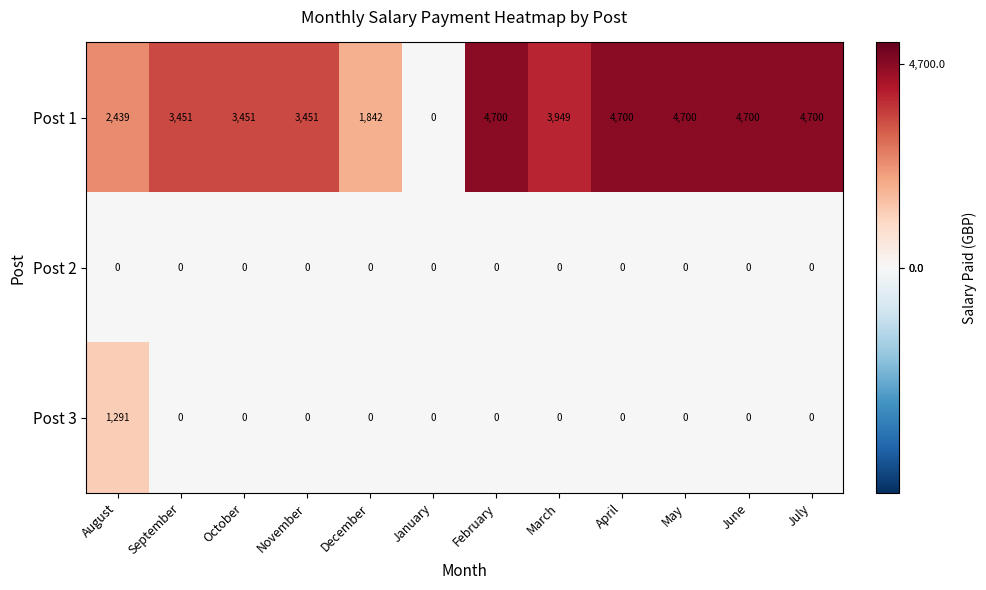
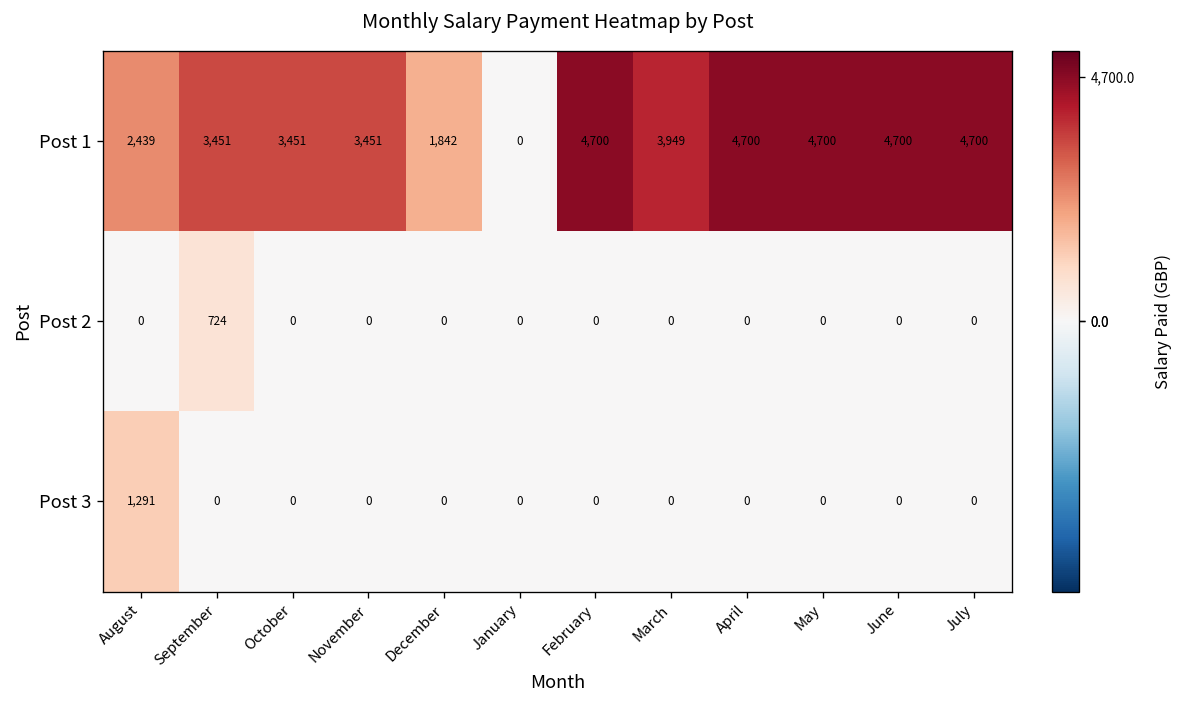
Post 2, September: 0 -> 724
